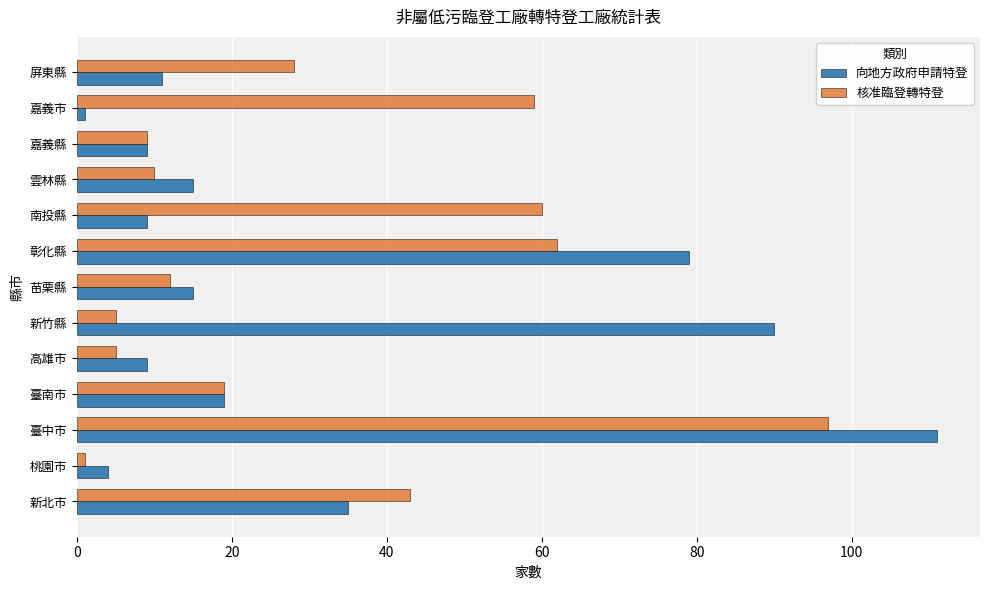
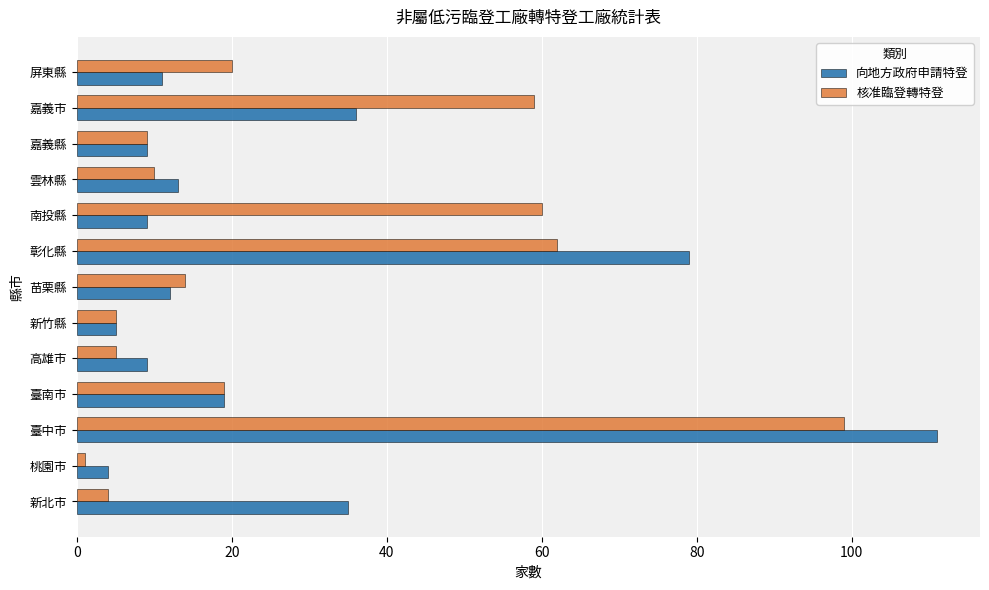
核准臨登轉特登, 屏東縣: 28 -> 20
向地方政府申請特登, 嘉義市: 1 -> 36
向地方政府申請特登, 雲林縣: 15 -> 13
核准臨登轉特登, 苗栗縣: 12 -> 14
向地方政府申請特登, 苗栗縣: 15 -> 12
向地方政府申請特登, 新竹縣: 90 -> 5
核准臨登轉特登, 臺中市: 97 -> 99
核准臨登轉特登, 新北市: 43 -> 4
